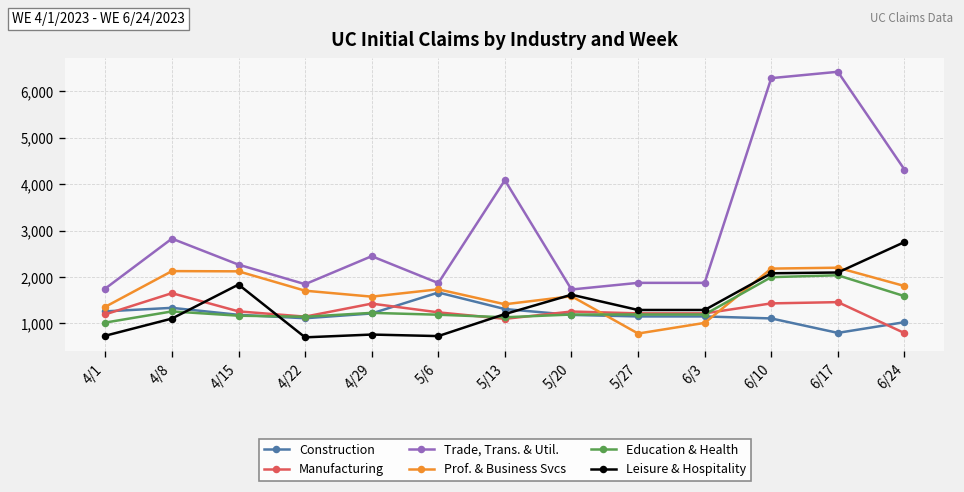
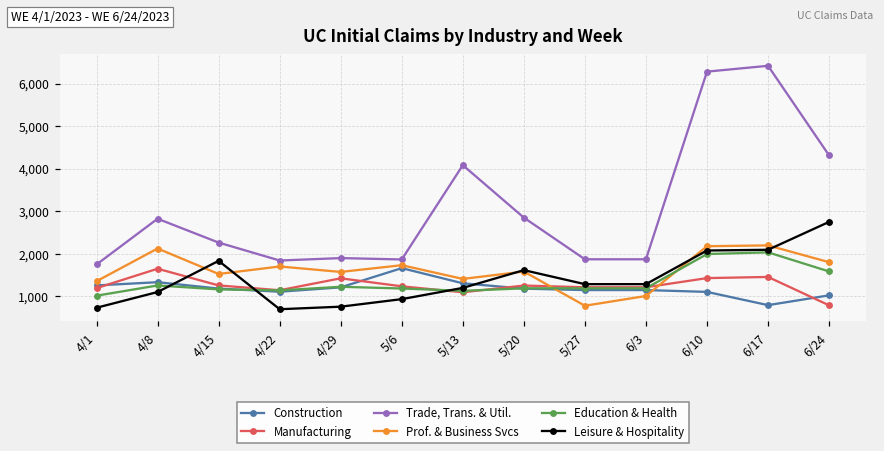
Prof. & Business Svcs, 4/15: 2,100 -> 1,500
Trade, Trans. & Util., 4/29: 2,400 -> 1,900
Leisure & Hospitality, 5/6: 700 -> 900
Trade, Trans. & Util., 5/20: 1,700 -> 2,900
